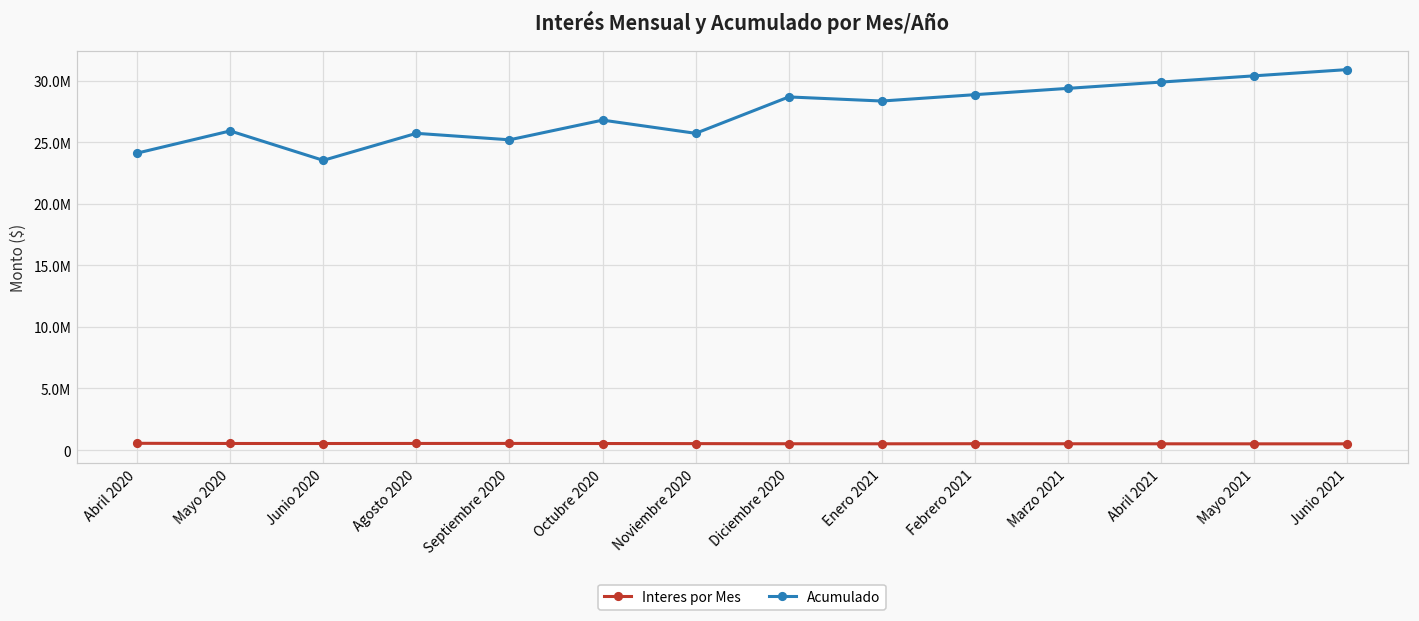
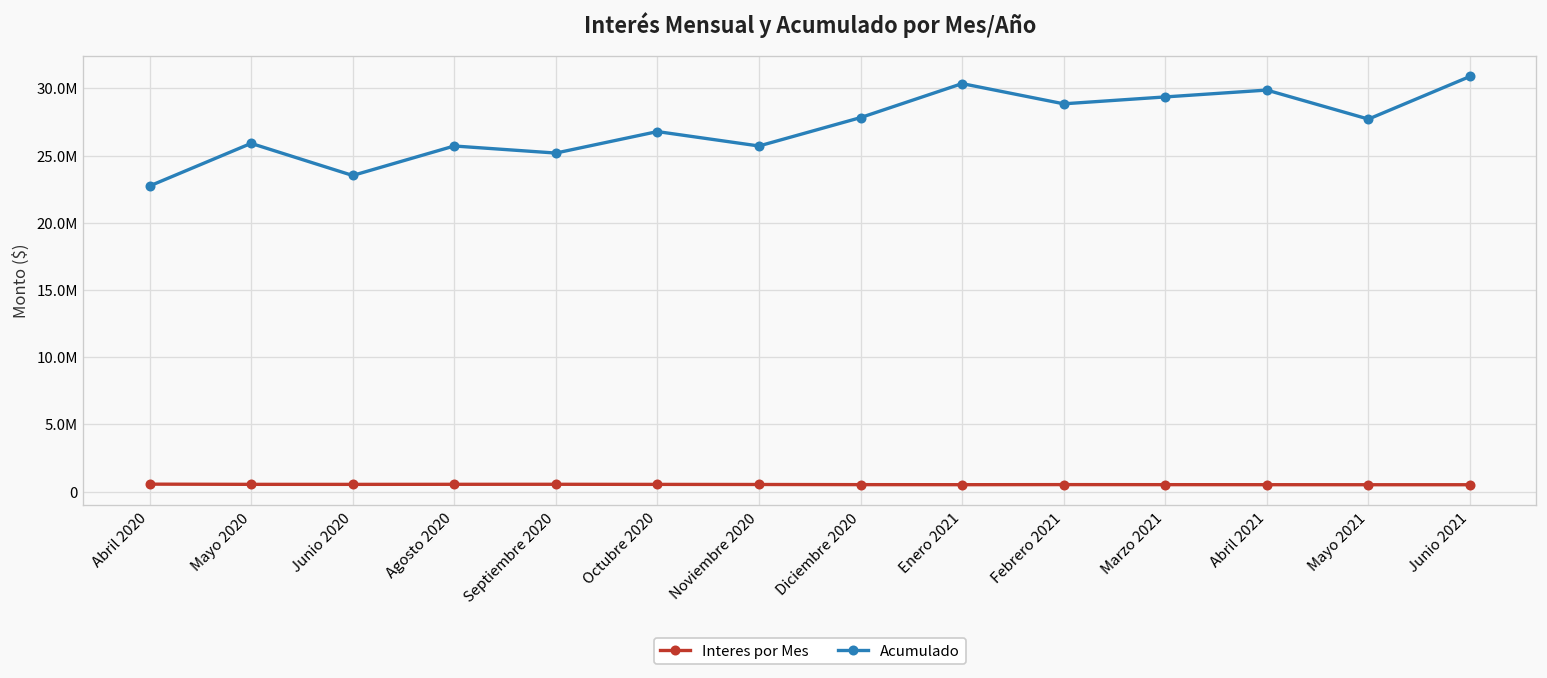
Acumulado, Abril 2020: 24100000 -> 22700000
Acumulado, Diciembre 2020: 28700000 -> 27800000
Acumulado, Enero 2021: 28300000 -> 30400000
Acumulado, Mayo 2021: 30400000 -> 27700000
